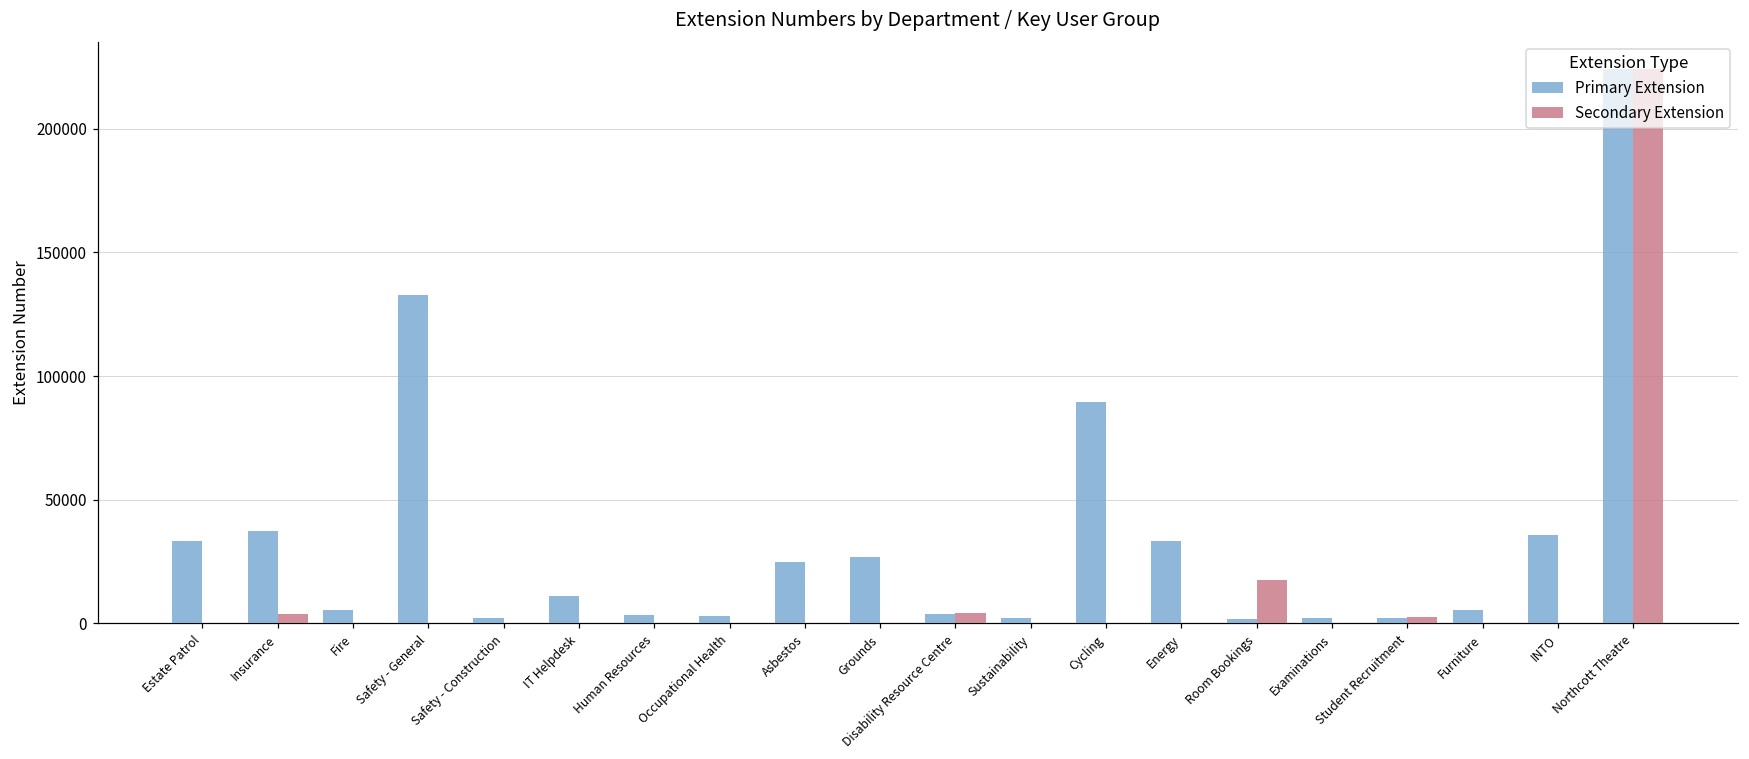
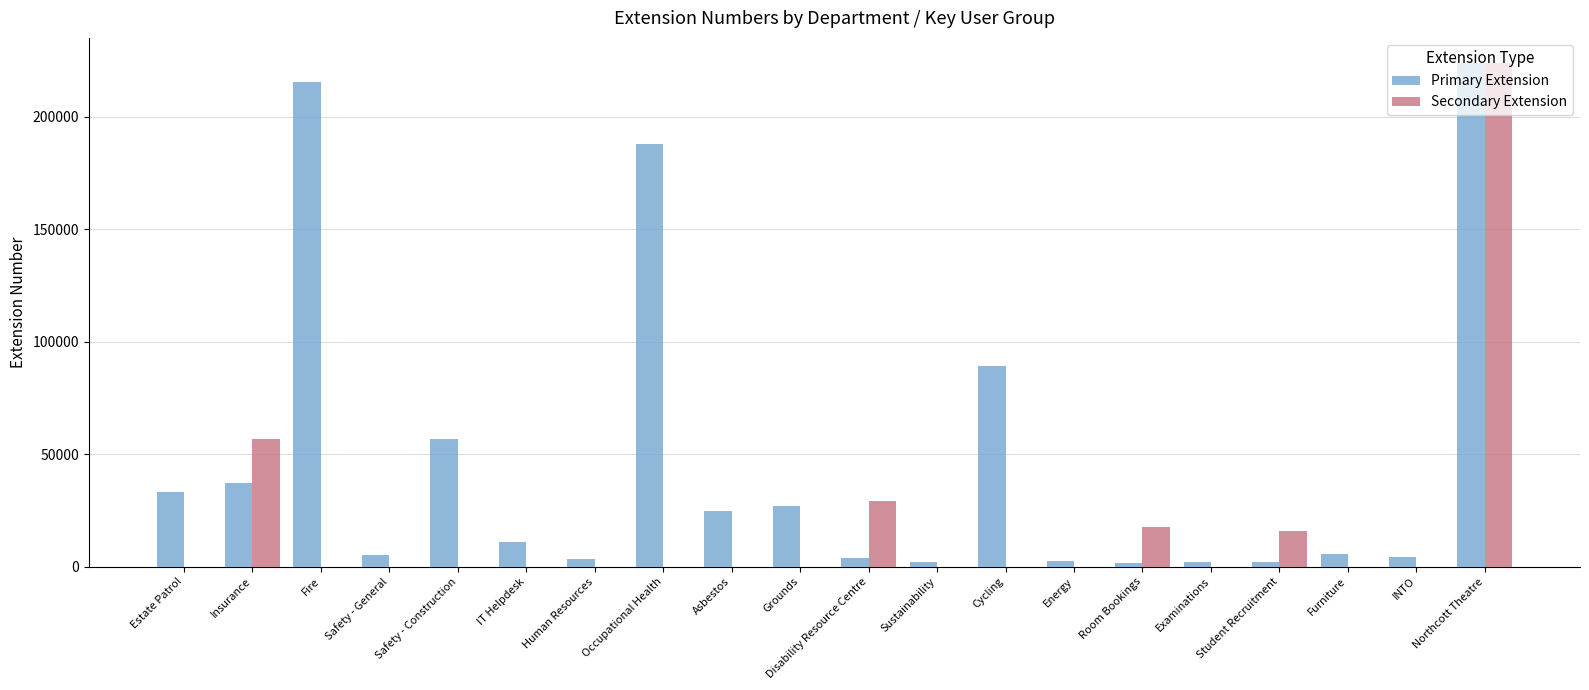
Secondary Extension, Insurance: 4000 -> 57000
Primary Extension, Fire: 5000 -> 215000
Primary Extension, Safety - General: 133000 -> 5000
Primary Extension, Safety - Construction: 2000 -> 57000
Primary Extension, Occupational Health: 3000 -> 188000
Secondary Extension, Disability Resource Centre: 4000 -> 29000
Primary Extension, Energy: 33000 -> 3000
Secondary Extension, Student Recruitment: 3000 -> 16000
Primary Extension, INTO: 36000 -> 4000
